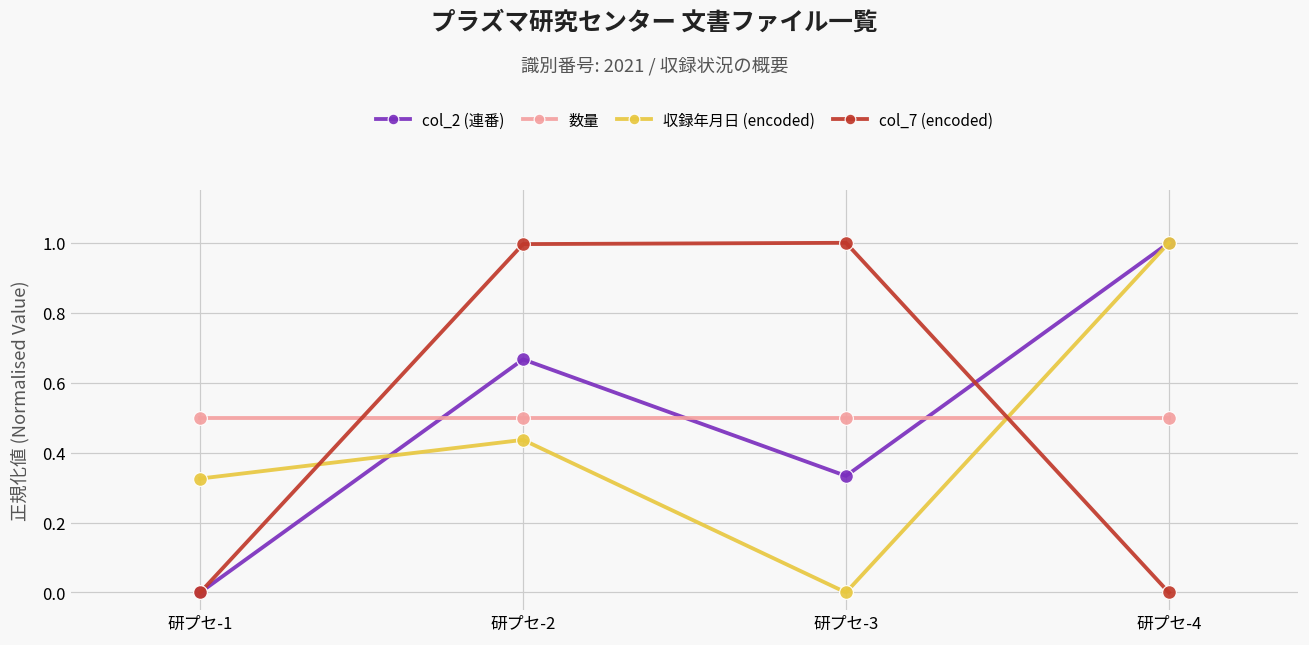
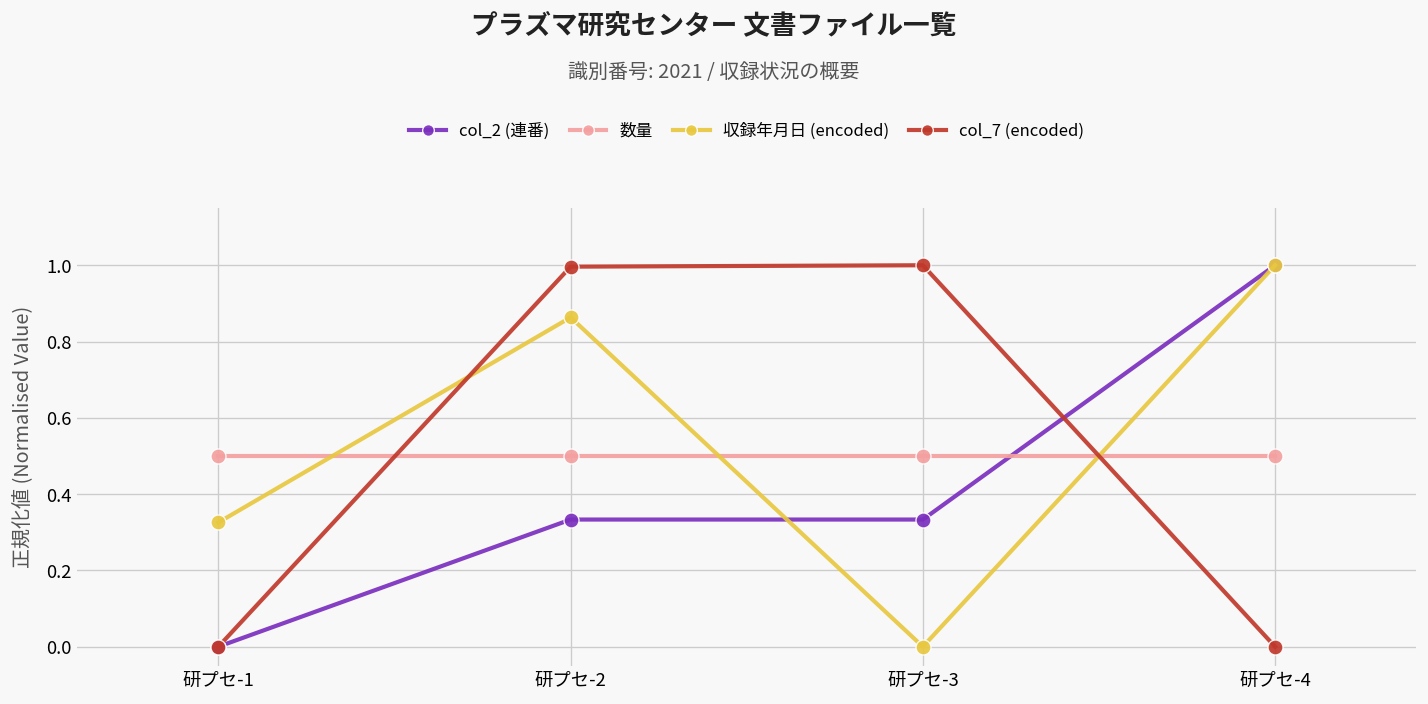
col_2 (連番), 研プセ-2: 0.67 -> 0.33
収録年月日 (encoded), 研プセ-2: 0.44 -> 0.86
